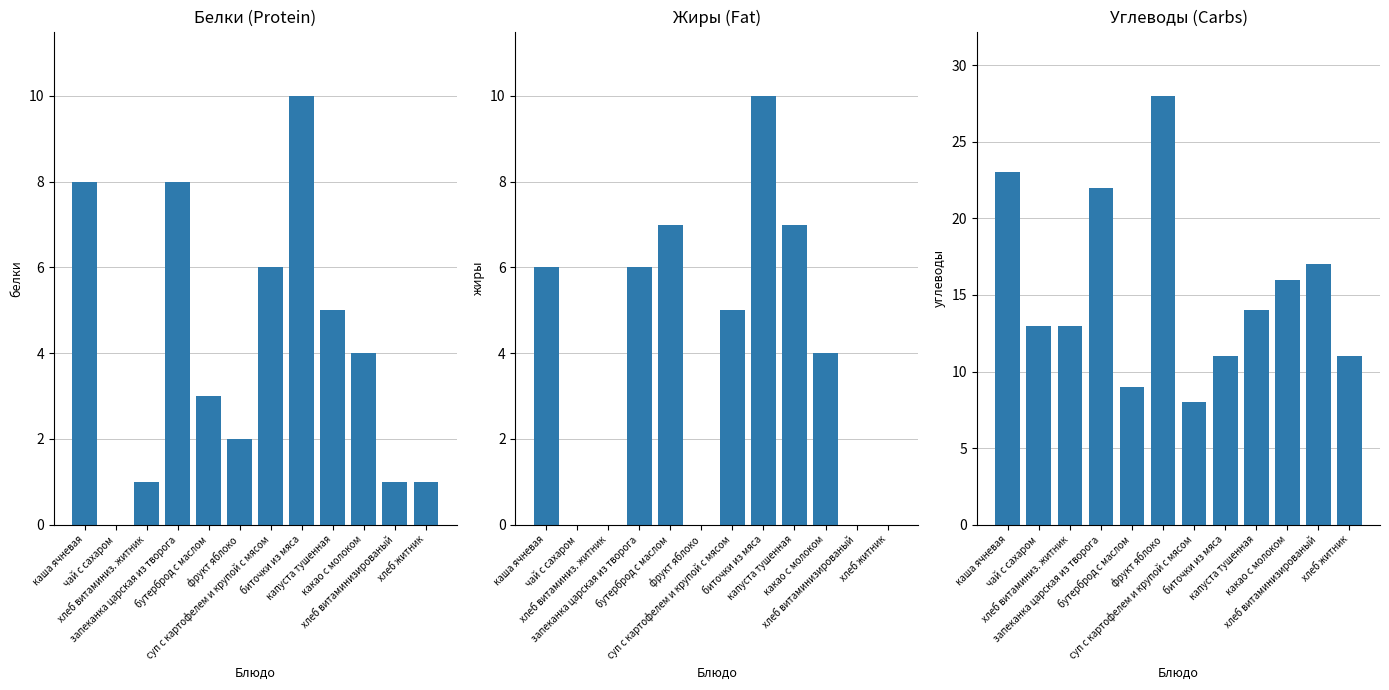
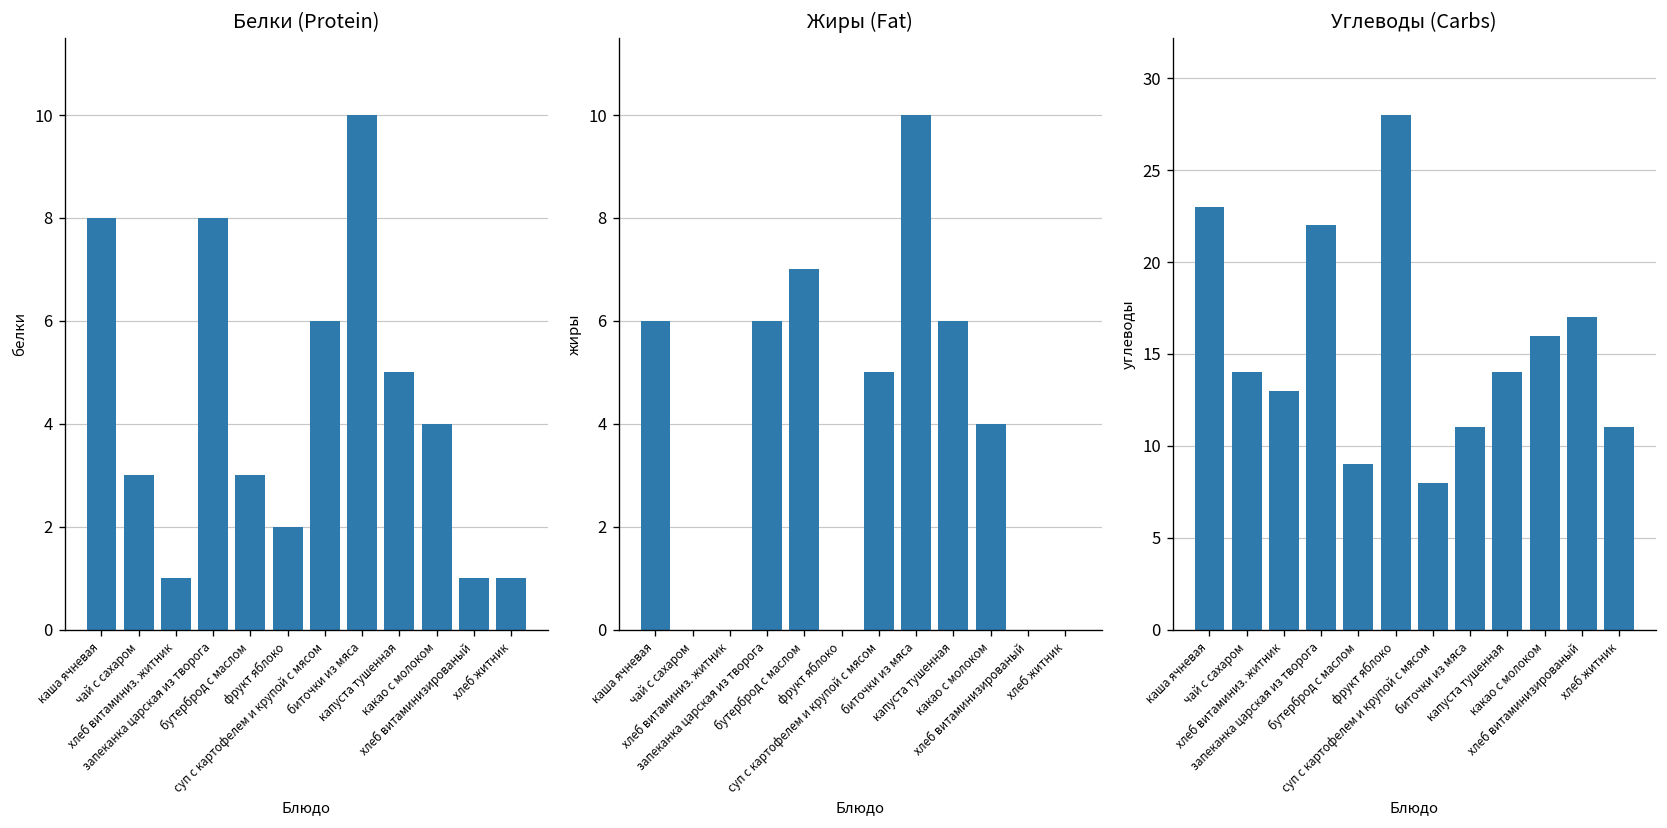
Белки (Protein), чай с сахаром: 0 -> 3
Жиры (Fat), капуста тушенная: 7 -> 6
Углеводы (Carbs), чай с сахаром: 13 -> 14
